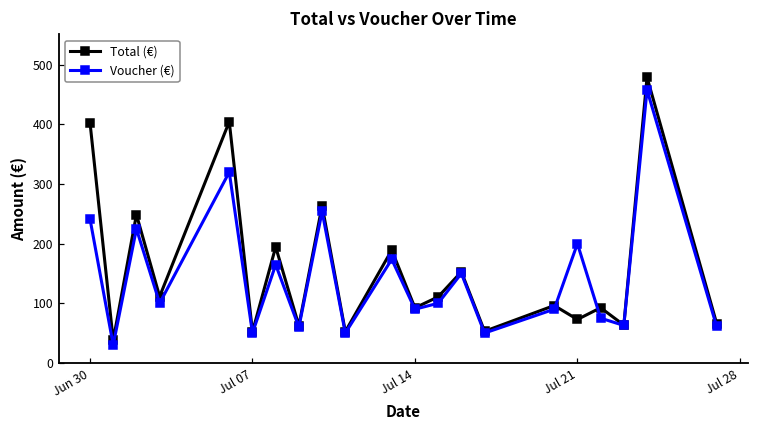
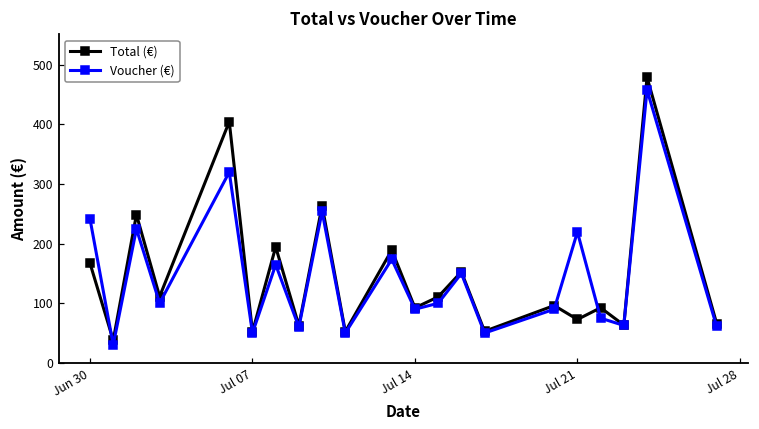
Total (€), Jun 30: 400 -> 170
Voucher (€), Jul 21: 200 -> 220
